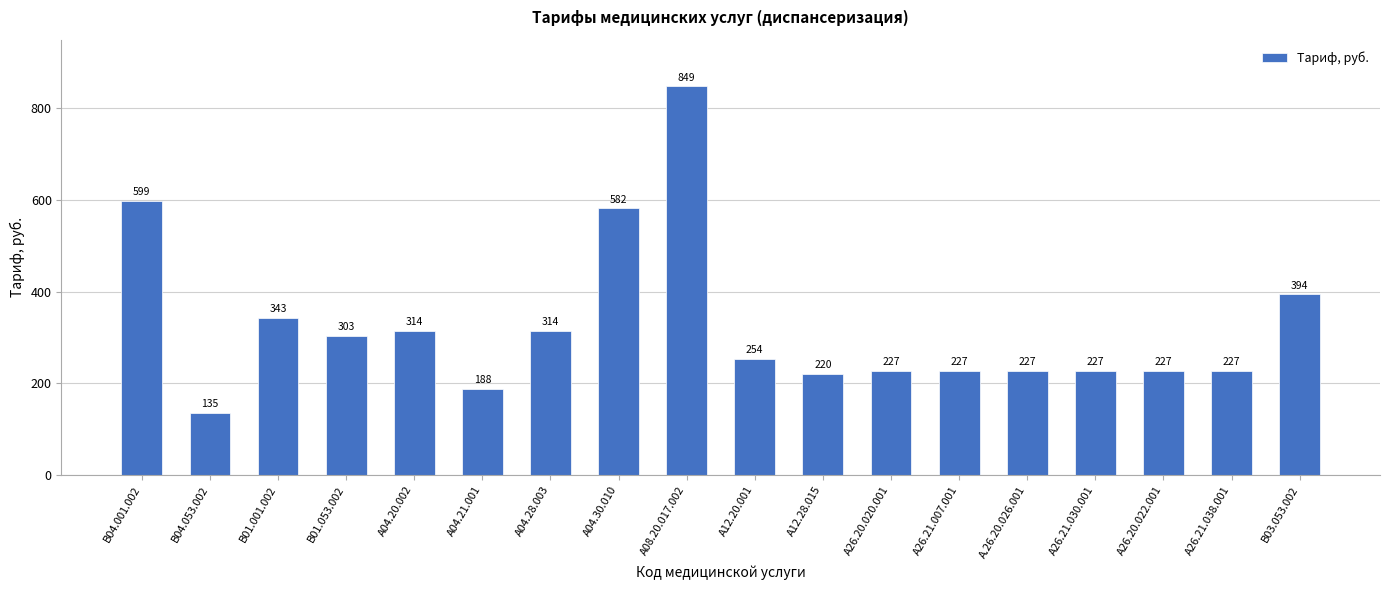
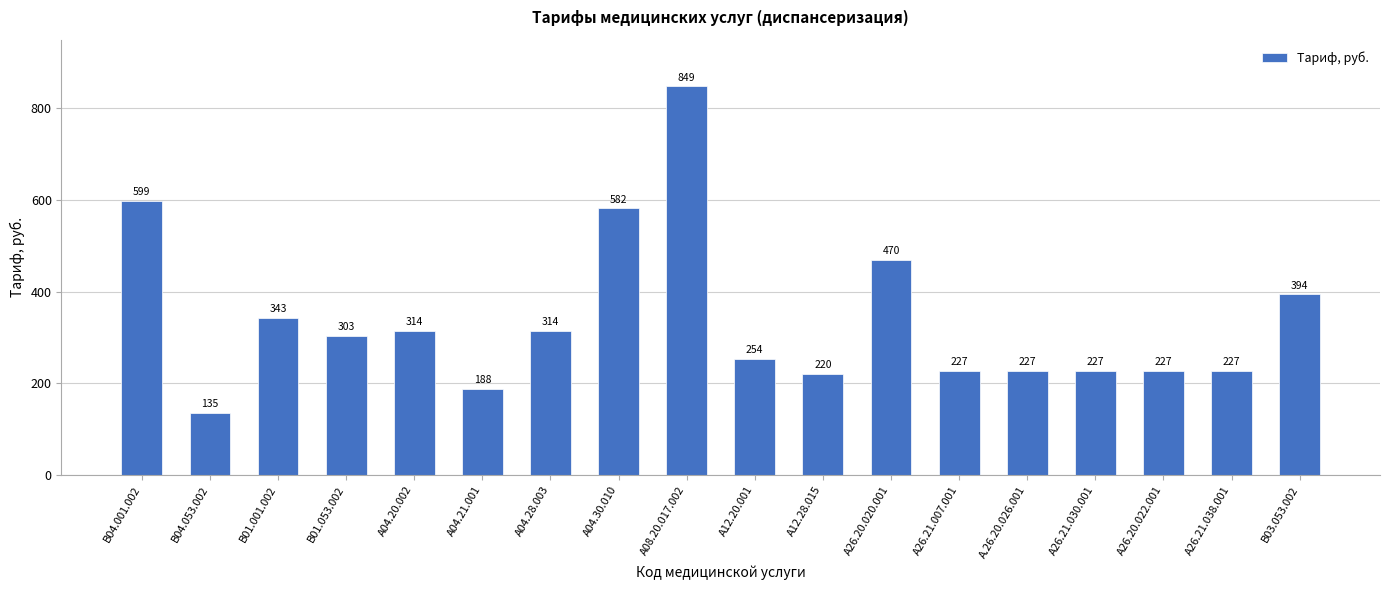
A26.20.020.001: 227 -> 470
